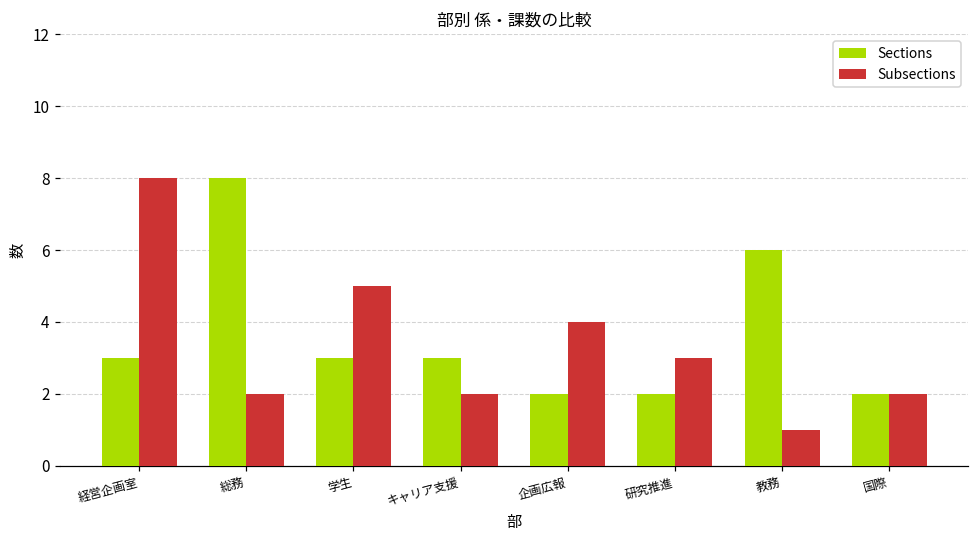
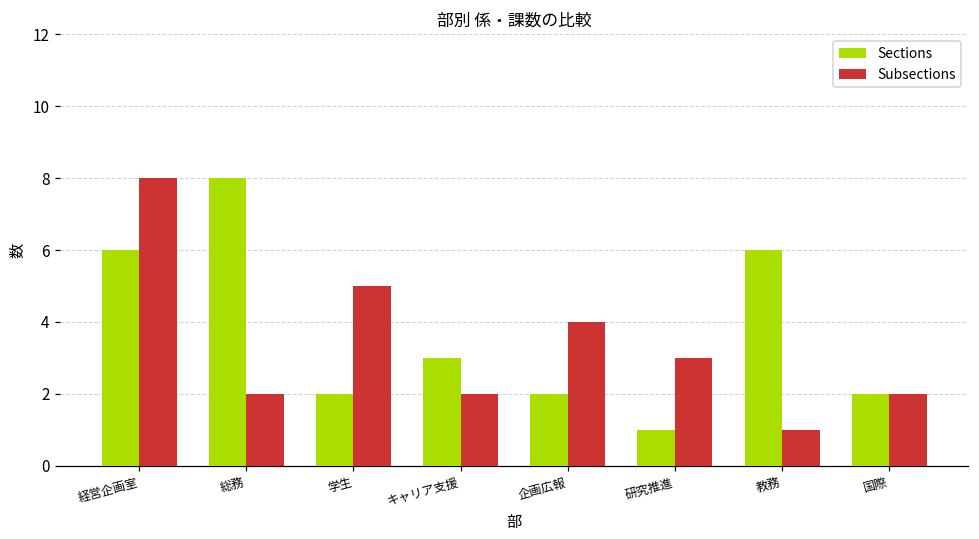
Sections, 経営企画室: 3 -> 6
Sections, 学生: 3 -> 2
Sections, 研究推進: 2 -> 1
